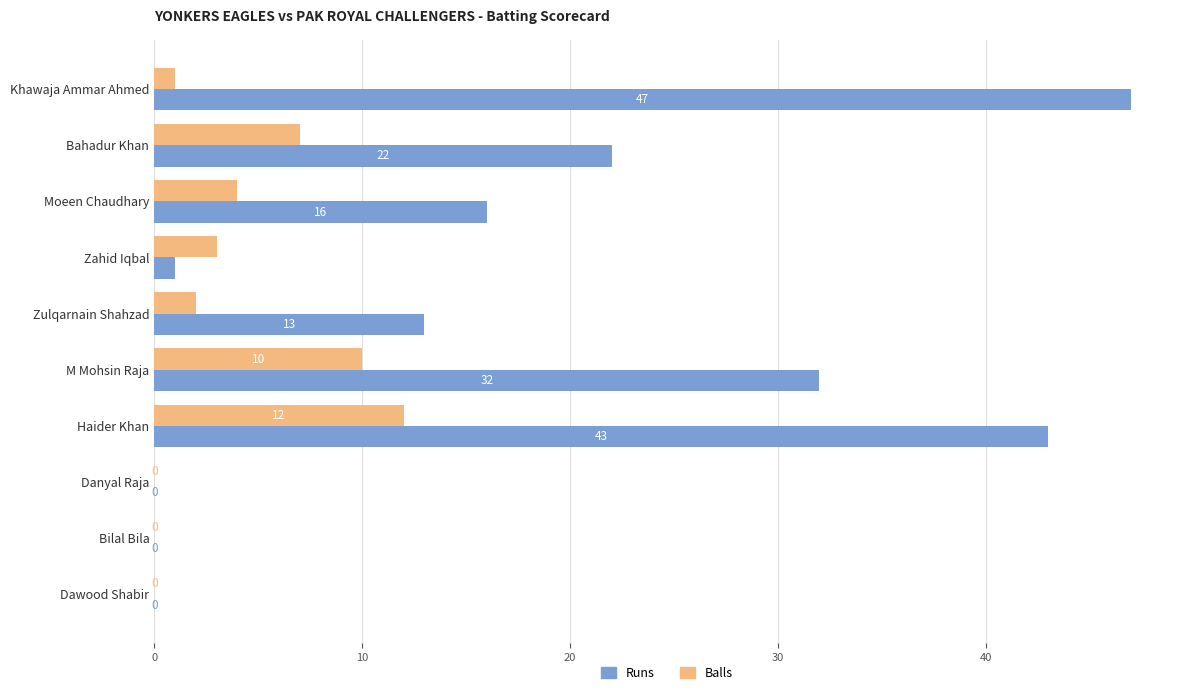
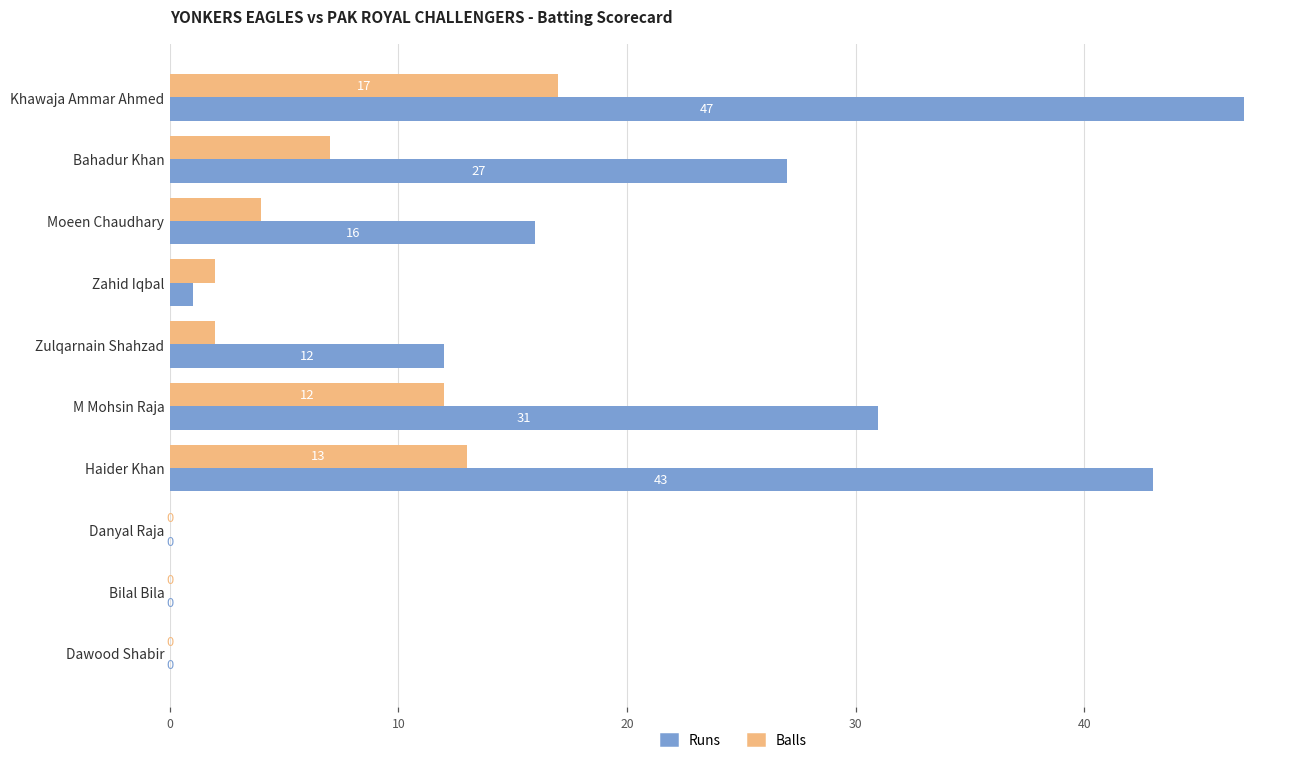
Balls, Khawaja Ammar Ahmed: 1 -> 17
Runs, Bahadur Khan: 22 -> 27
Balls, Zahid Iqbal: 3 -> 2
Runs, Zulqarnain Shahzad: 13 -> 12
Balls, M Mohsin Raja: 10 -> 12
Runs, M Mohsin Raja: 32 -> 31
Balls, Haider Khan: 12 -> 13
